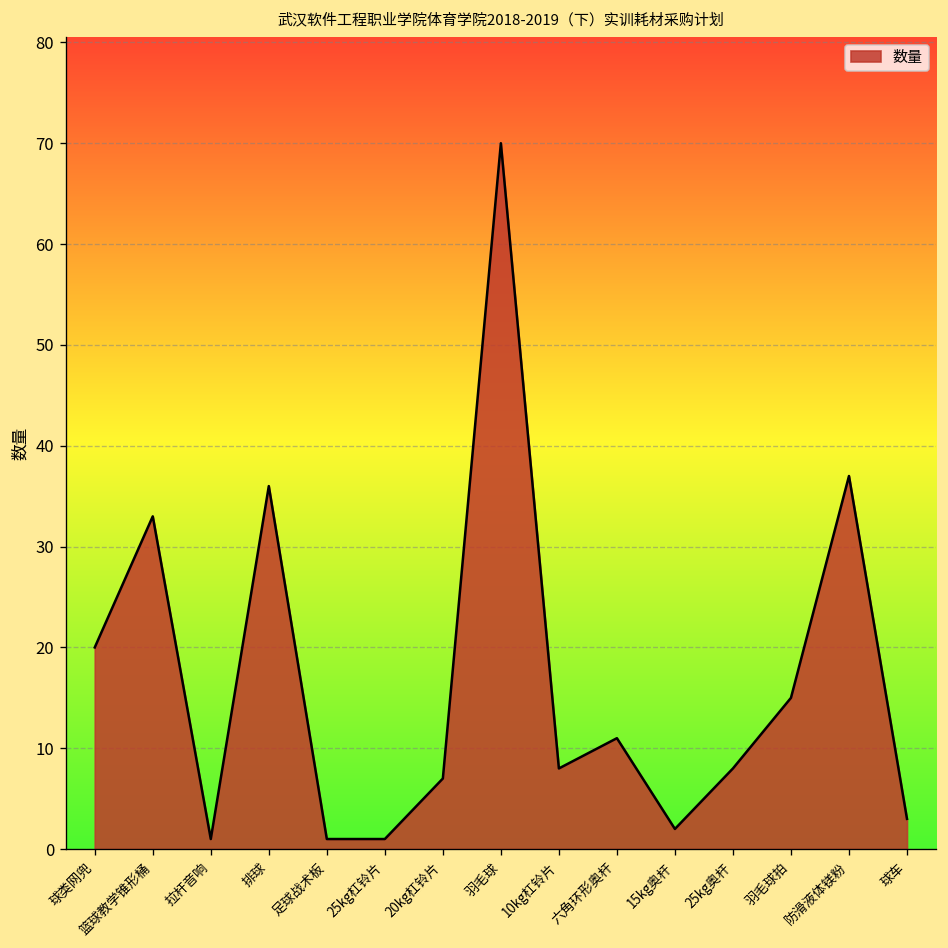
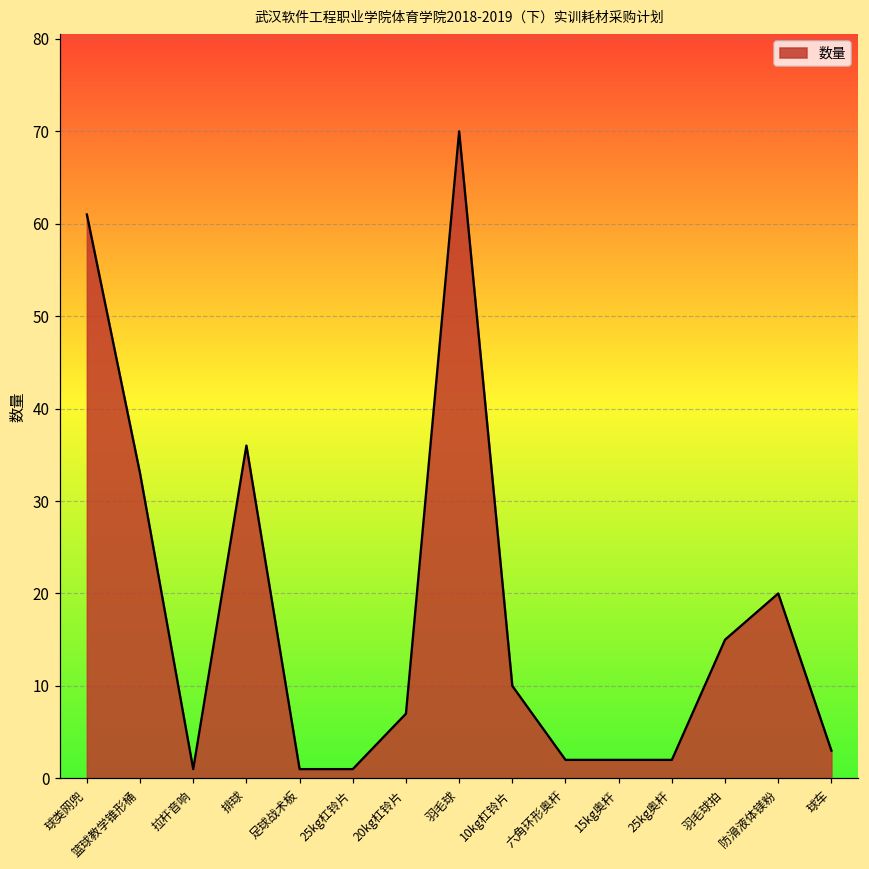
球类网兜: 20 -> 61
10kg杠铃片: 8 -> 10
六角环形奥杆: 11 -> 2
25kg奥杆: 8 -> 2
防滑液体镁粉: 37 -> 20
